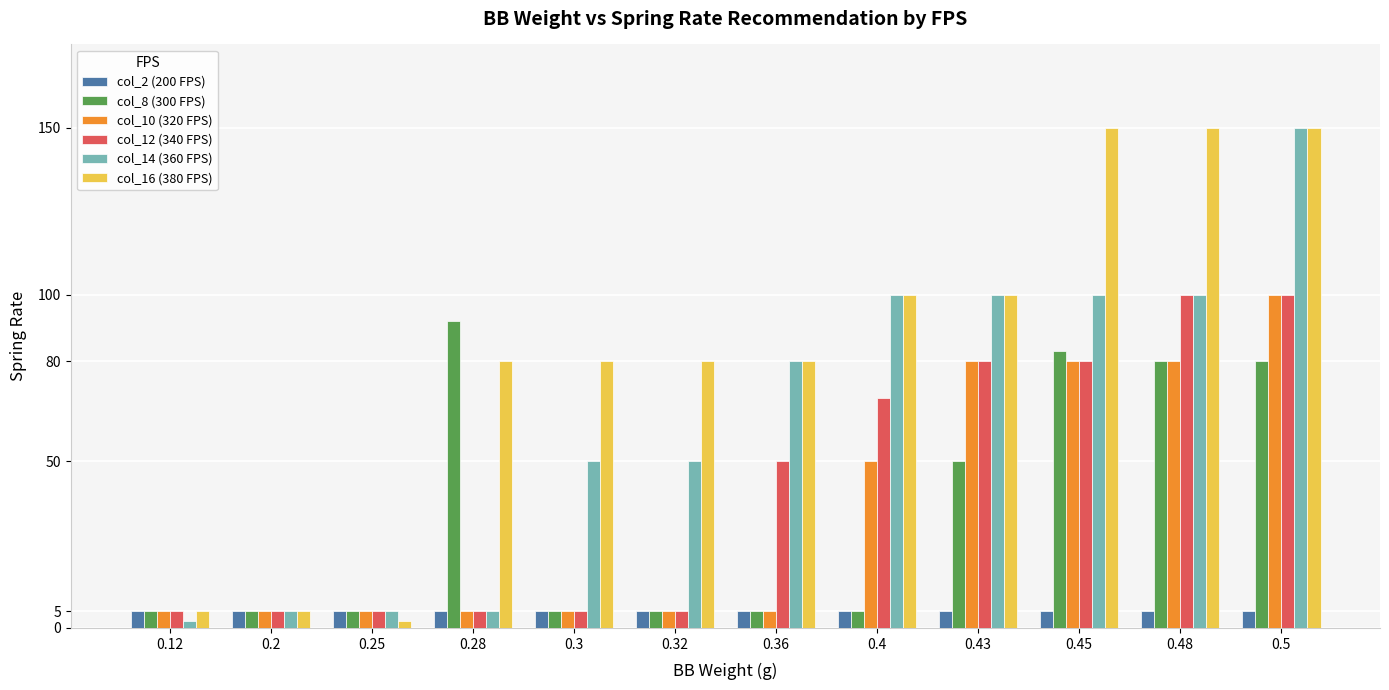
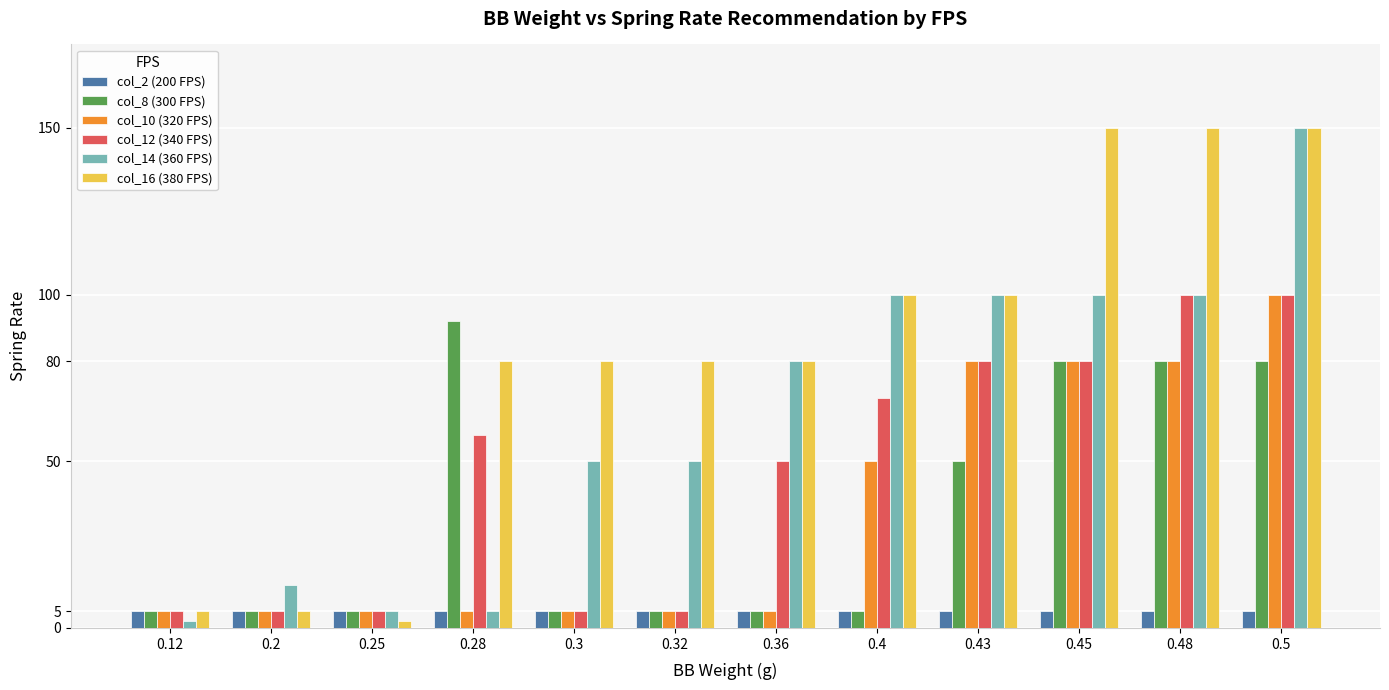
col_14 (360 FPS), 0.2: 5 -> 13
col_12 (340 FPS), 0.28: 5 -> 58
col_8 (300 FPS), 0.45: 83 -> 80
